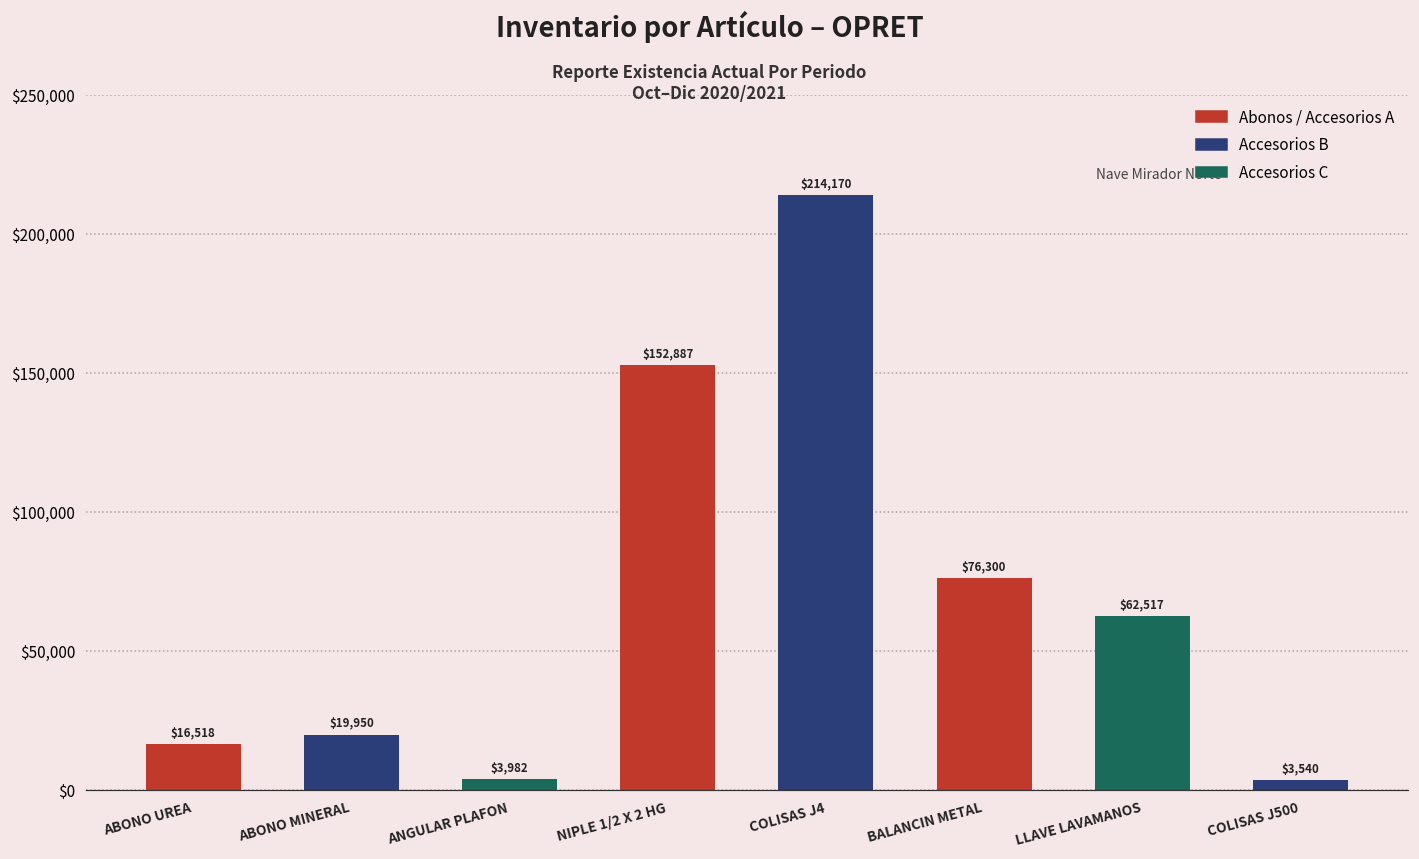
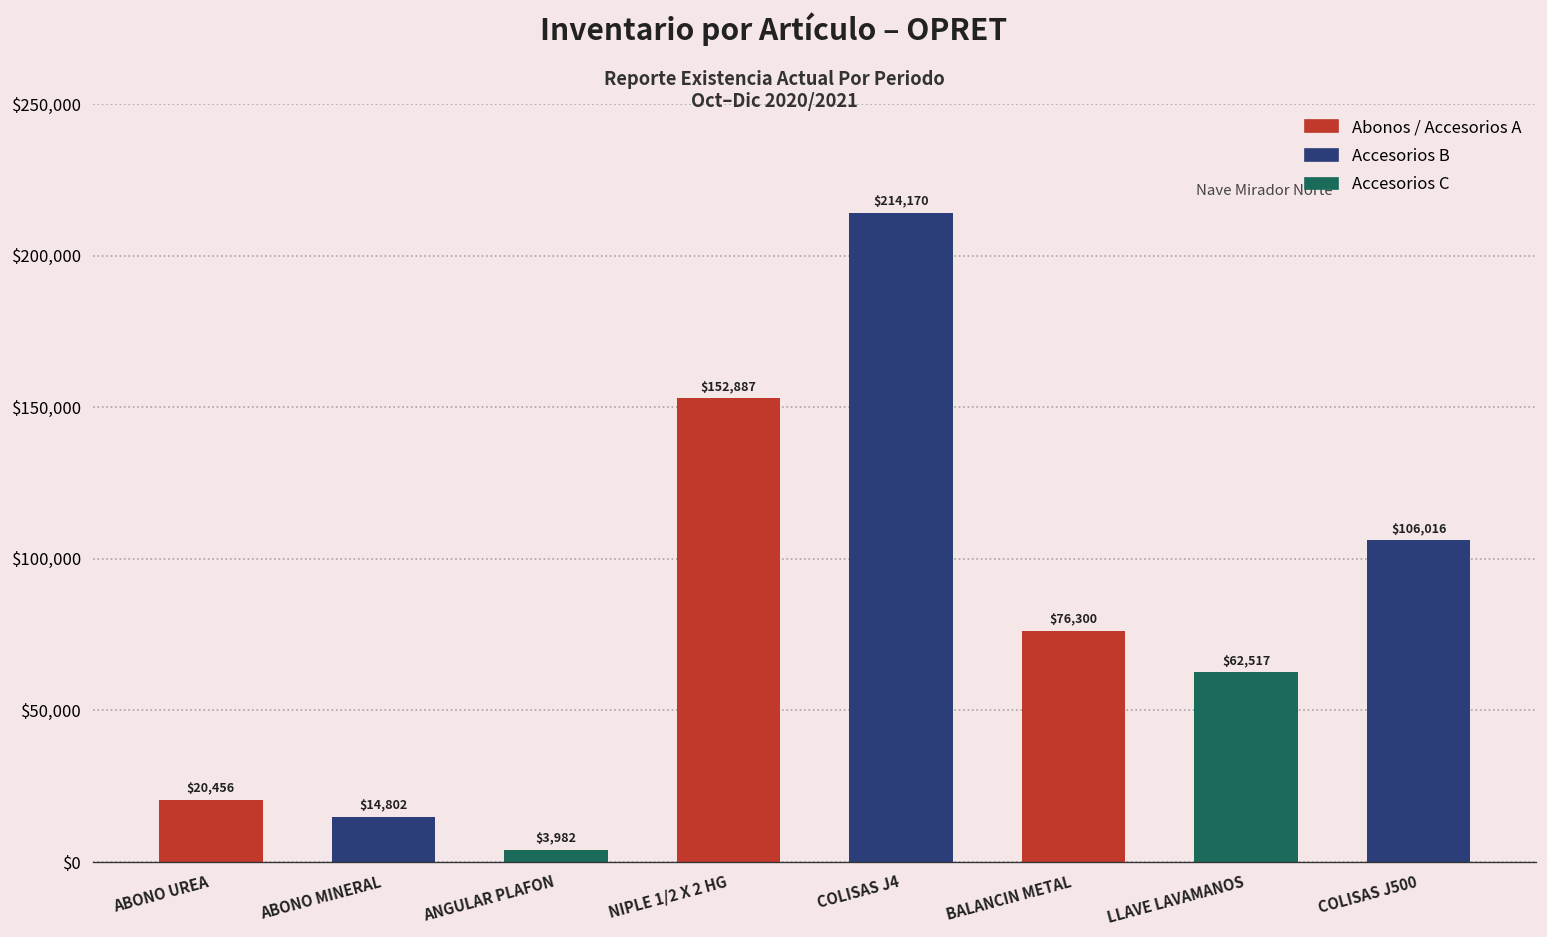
ABONO UREA: $16,518 -> $20,456
ABONO MINERAL: $19,950 -> $14,802
COLISAS J500: $3,540 -> $106,016
